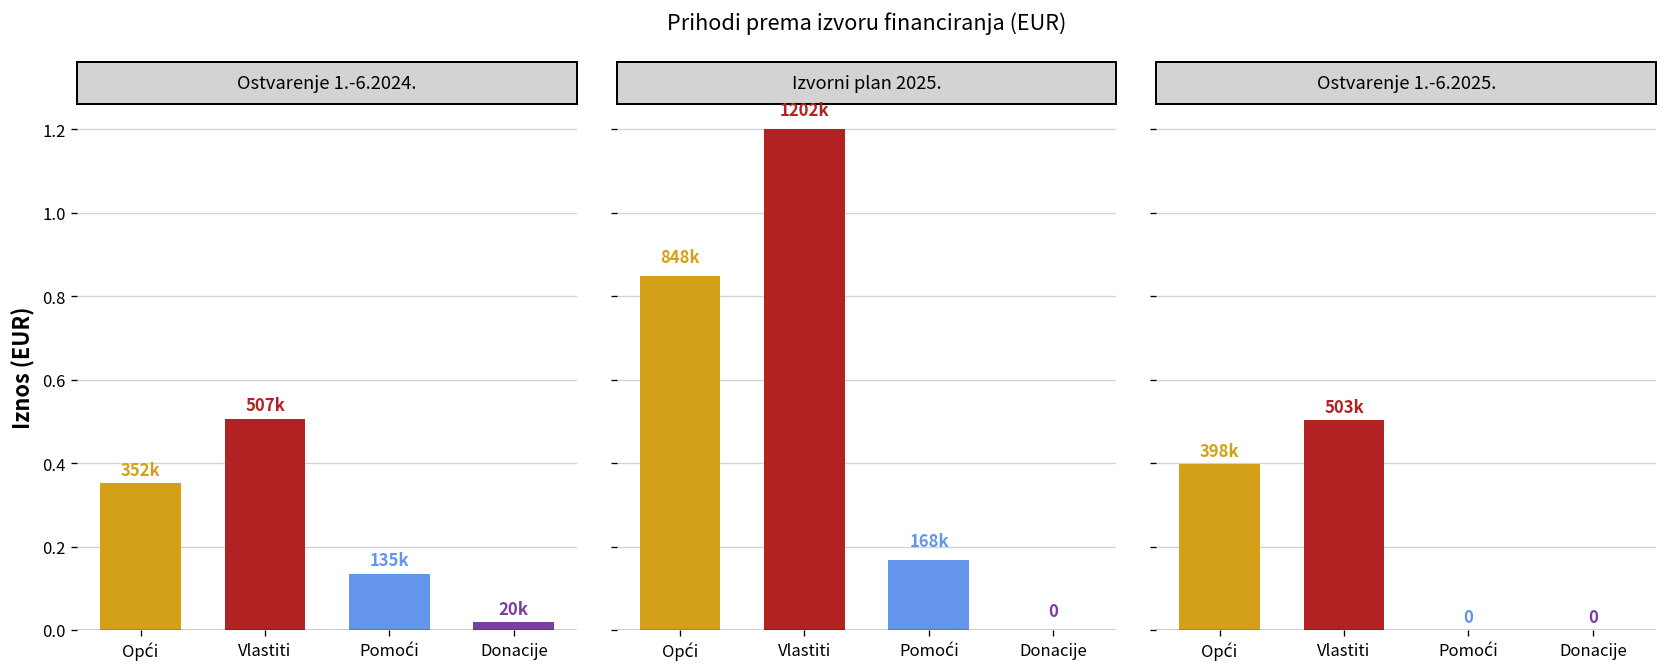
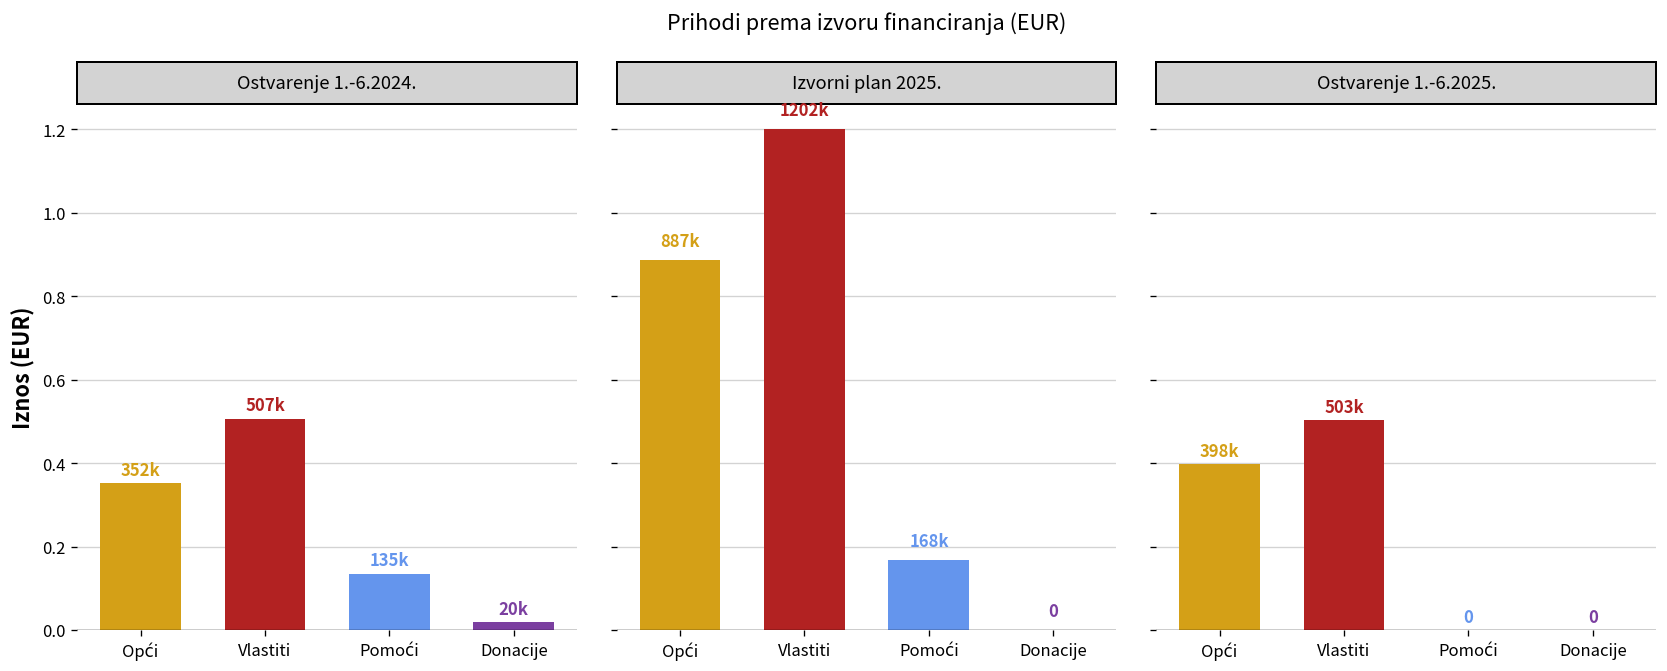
Prihodi prema izvoru financiranja (EUR), Opći: 848k -> 887k
